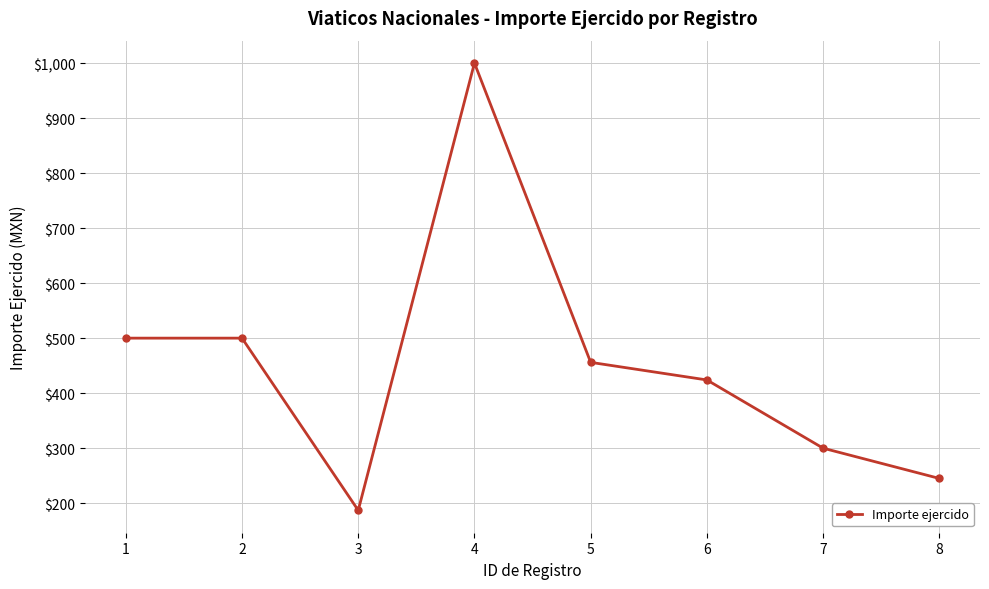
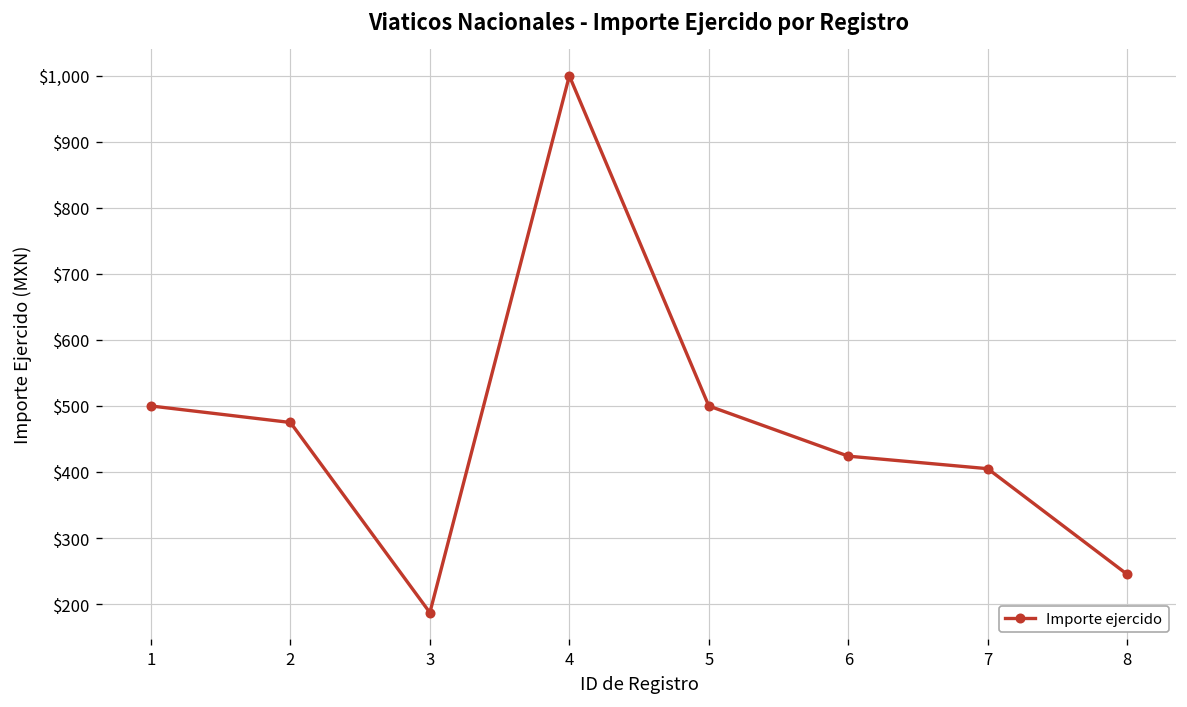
2: $500 -> $480
5: $460 -> $500
7: $300 -> $410
